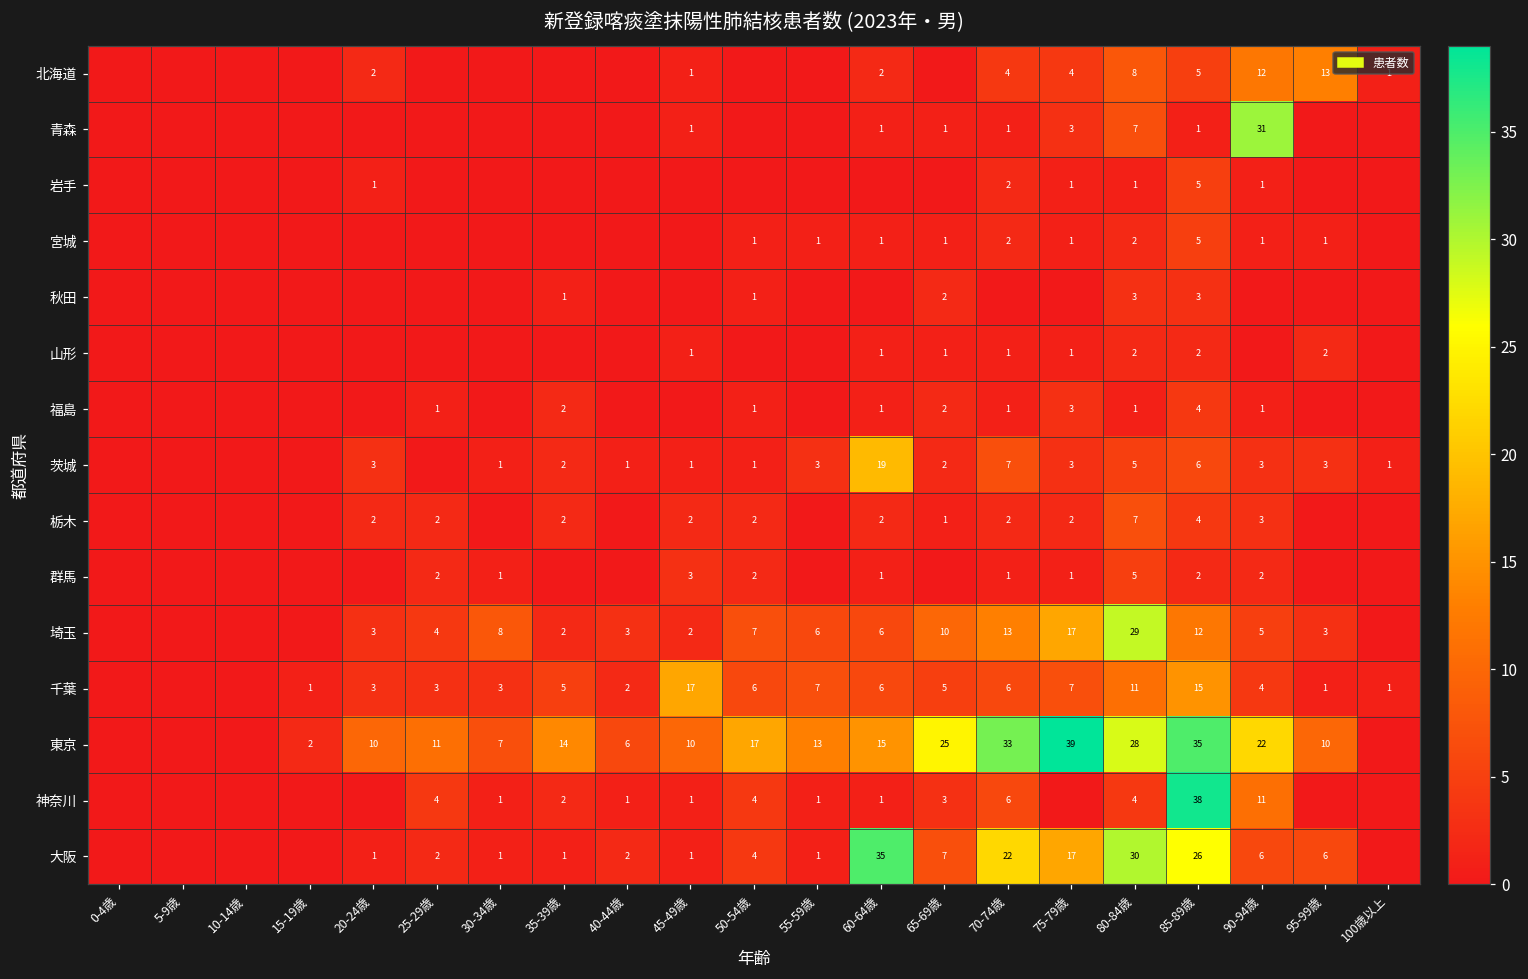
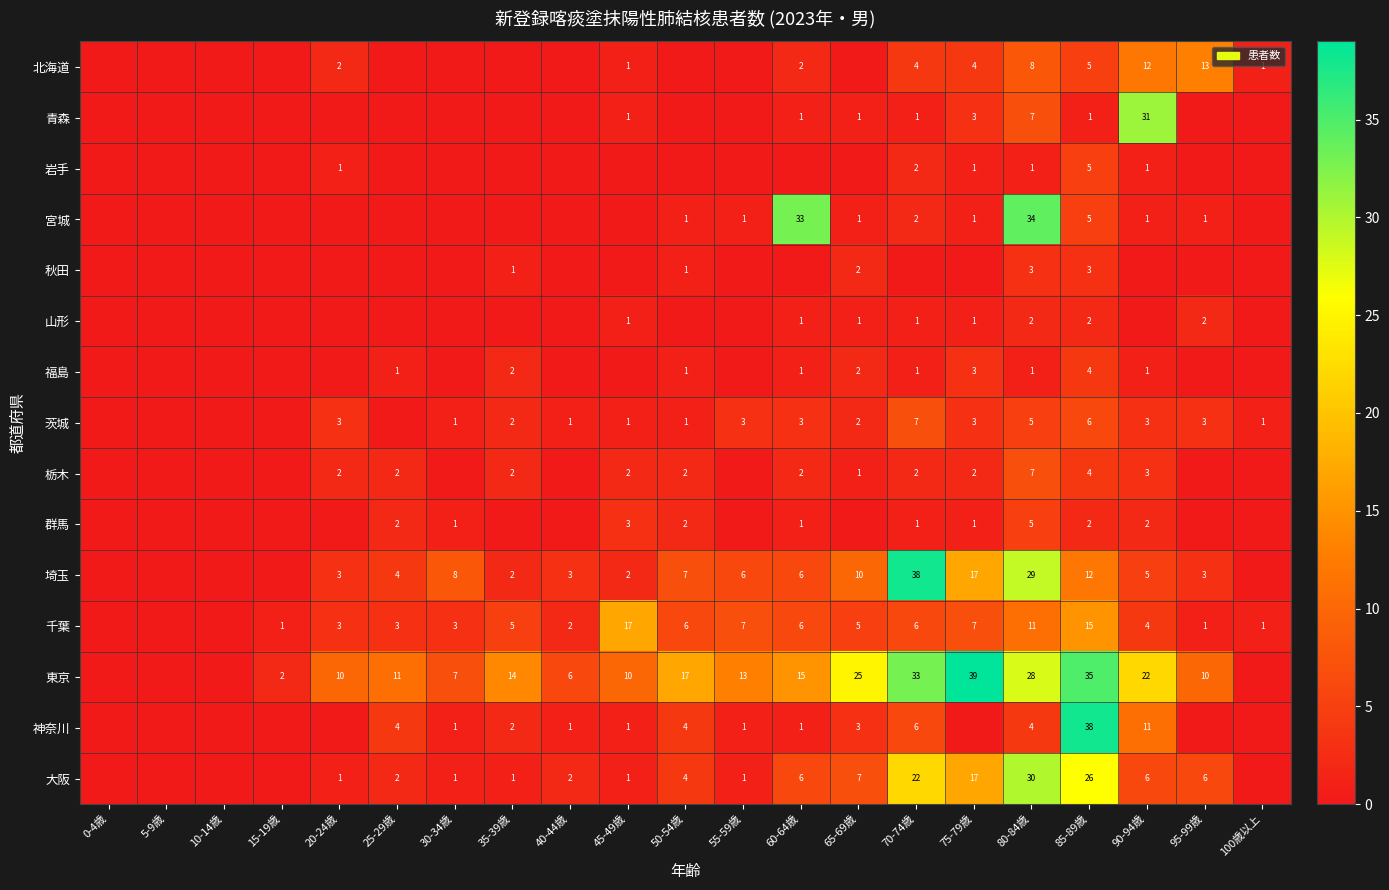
宮城, 60-64歳: 1 -> 33
宮城, 80-84歳: 2 -> 34
茨城, 60-64歳: 19 -> 3
埼玉, 70-74歳: 13 -> 38
大阪, 60-64歳: 35 -> 6
